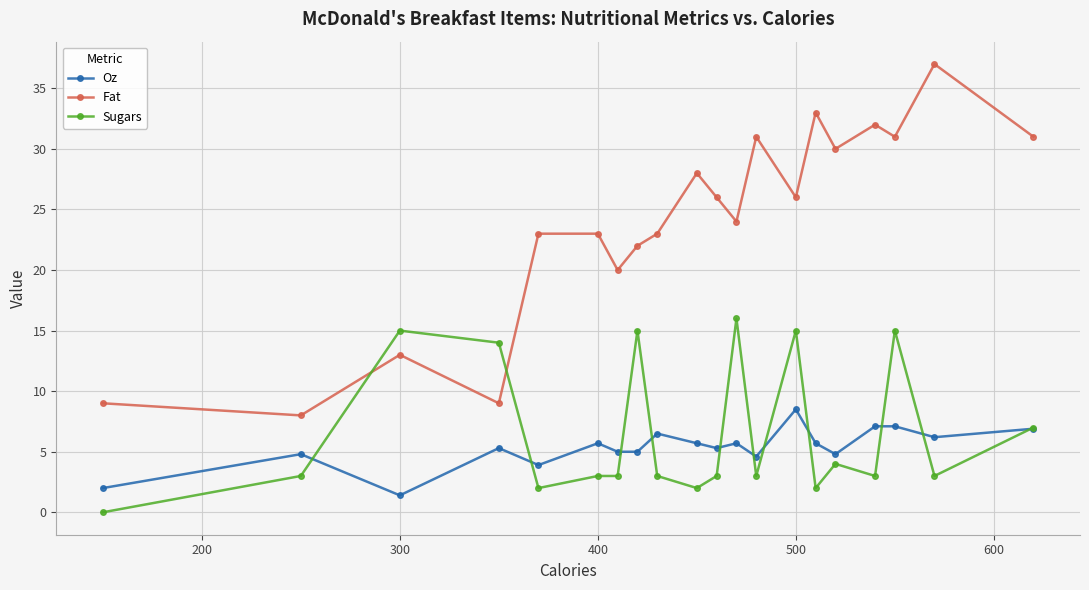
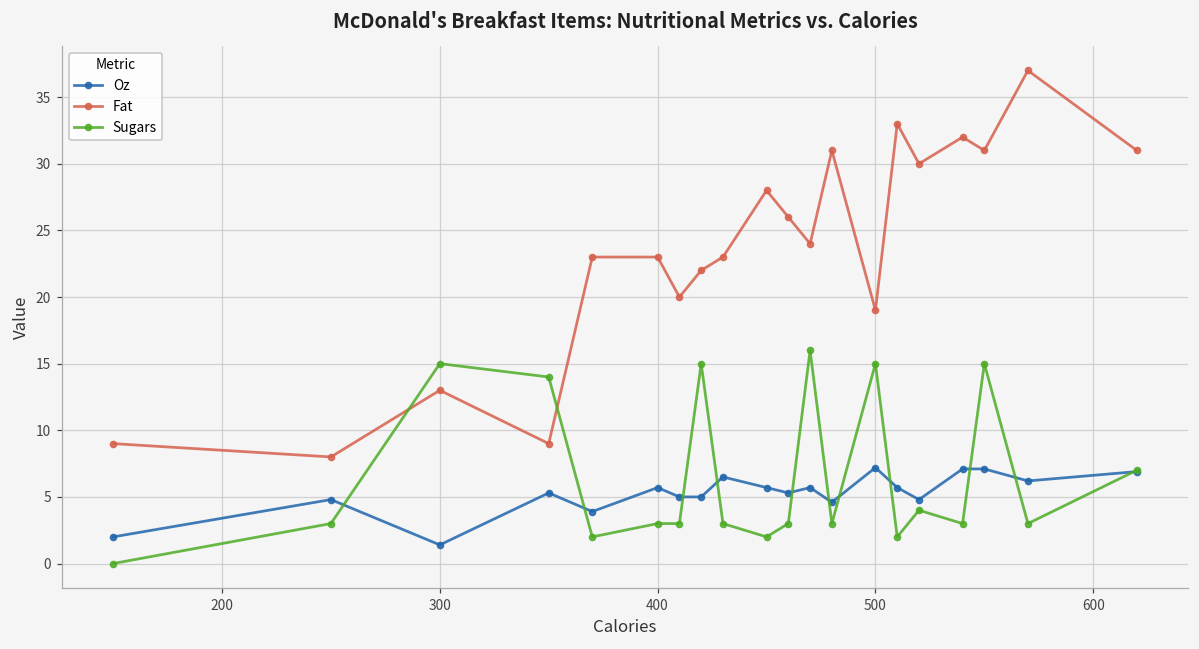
Oz, 500: 8.5 -> 7.2
Fat, 500: 26 -> 19
